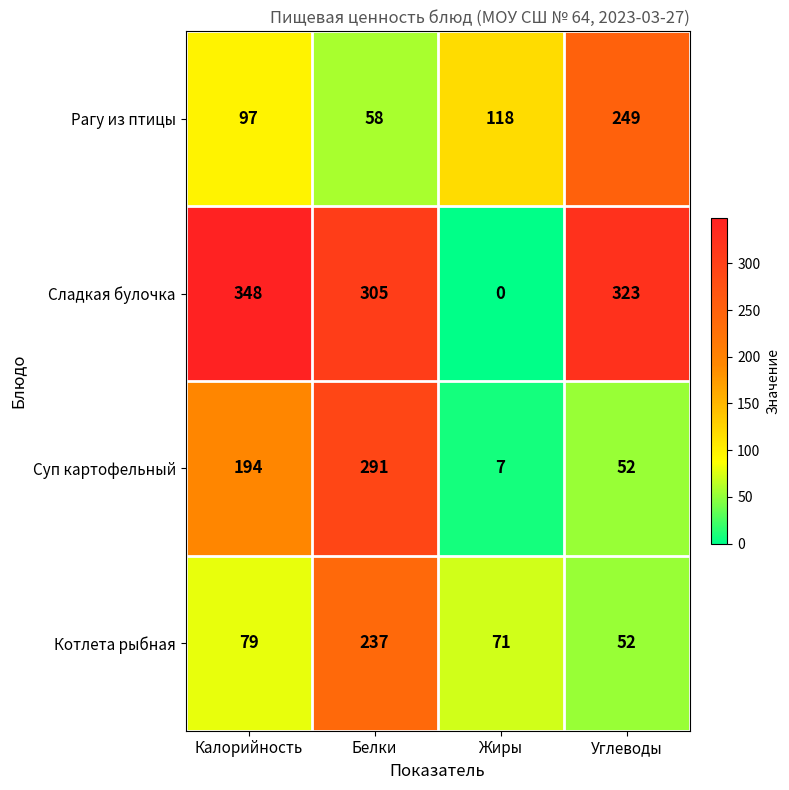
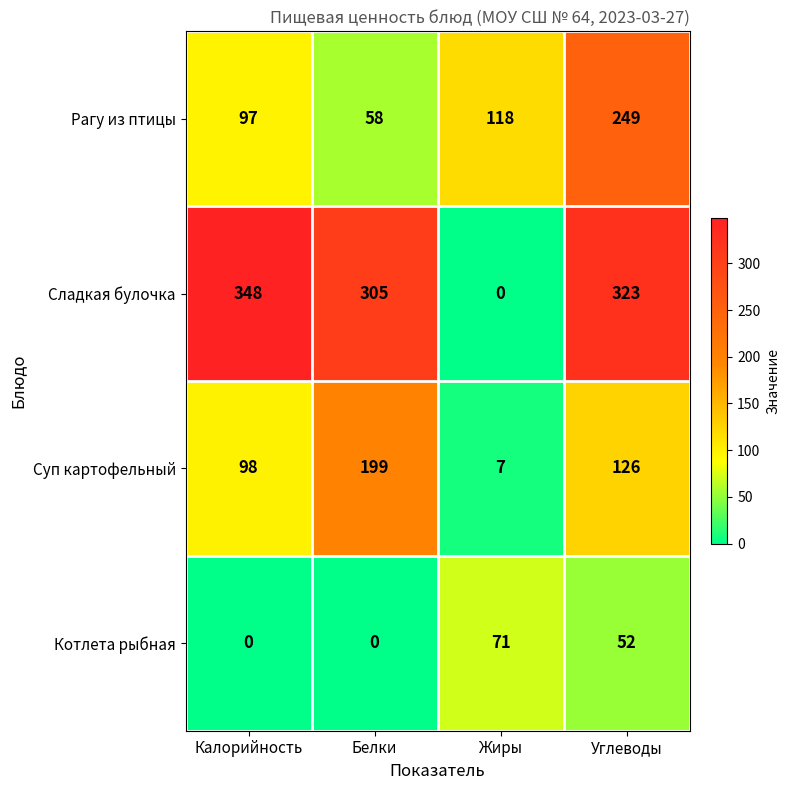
Суп картофельный, Калорийность: 194 -> 98
Суп картофельный, Белки: 291 -> 199
Суп картофельный, Углеводы: 52 -> 126
Котлета рыбная, Калорийность: 79 -> 0
Котлета рыбная, Белки: 237 -> 0
